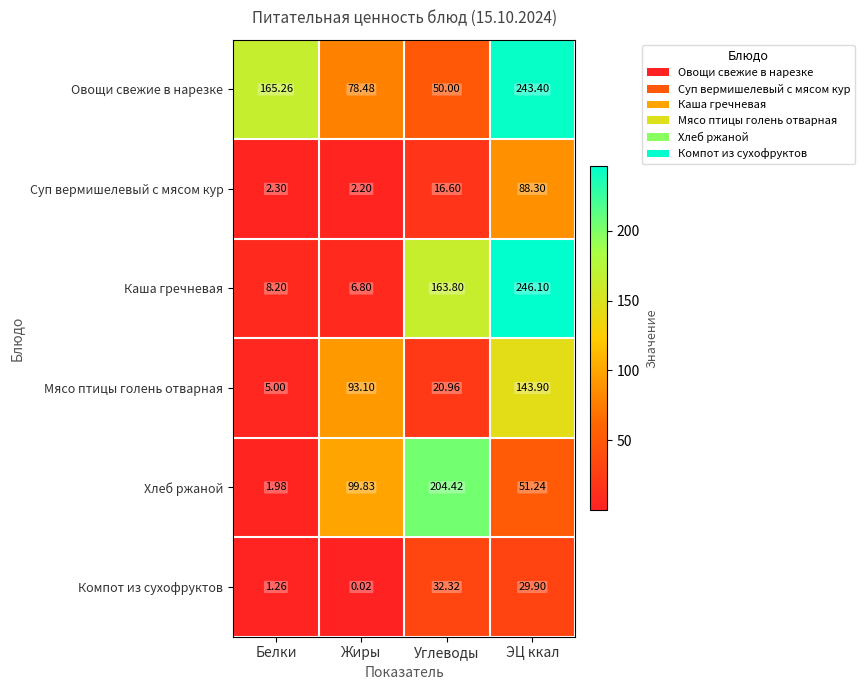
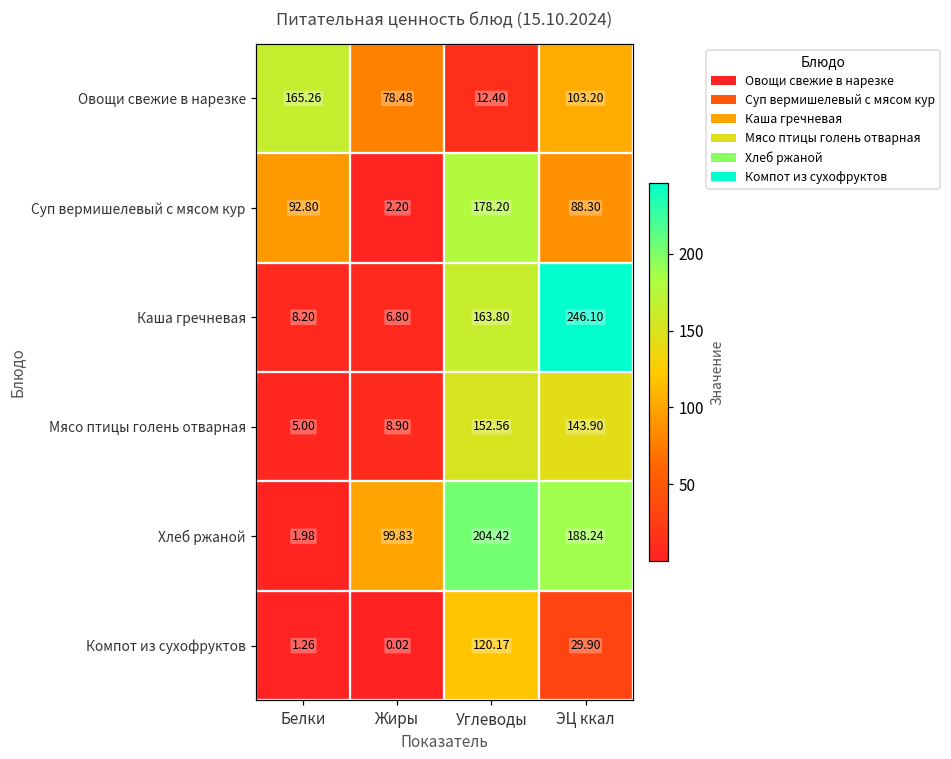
Овощи свежие в нарезке, Углеводы: 50.00 -> 12.40
Овощи свежие в нарезке, ЭЦ ккал: 243.40 -> 103.20
Суп вермишелевый с мясом кур, Белки: 2.30 -> 92.80
Суп вермишелевый с мясом кур, Углеводы: 16.60 -> 178.20
Мясо птицы голень отварная, Жиры: 93.10 -> 8.90
Мясо птицы голень отварная, Углеводы: 20.96 -> 152.56
Хлеб ржаной, ЭЦ ккал: 51.24 -> 188.24
Компот из сухофруктов, Углеводы: 32.32 -> 120.17
